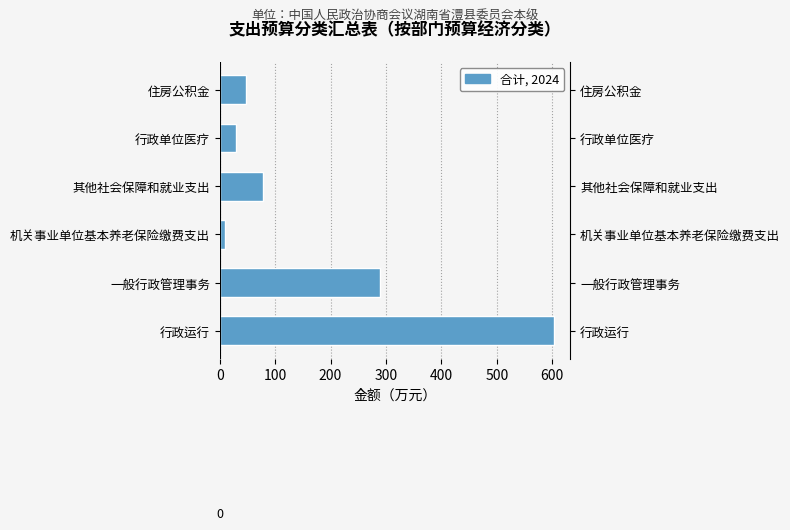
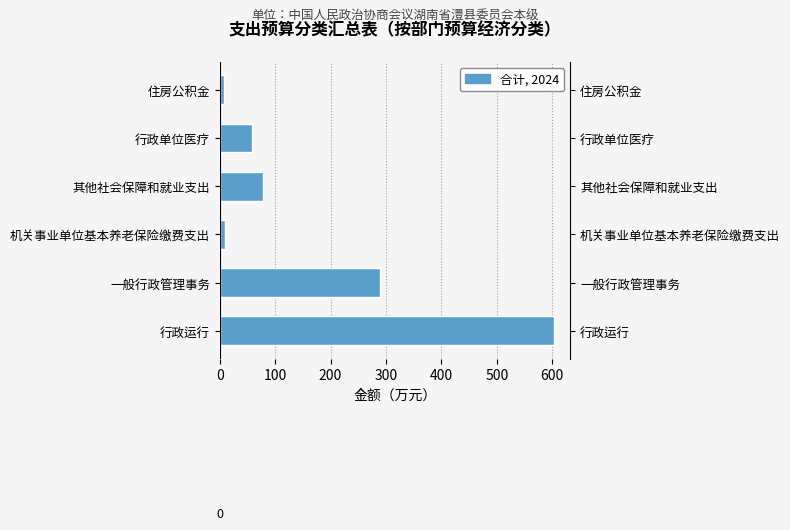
住房公积金: 50 -> 10
行政单位医疗: 30 -> 60
